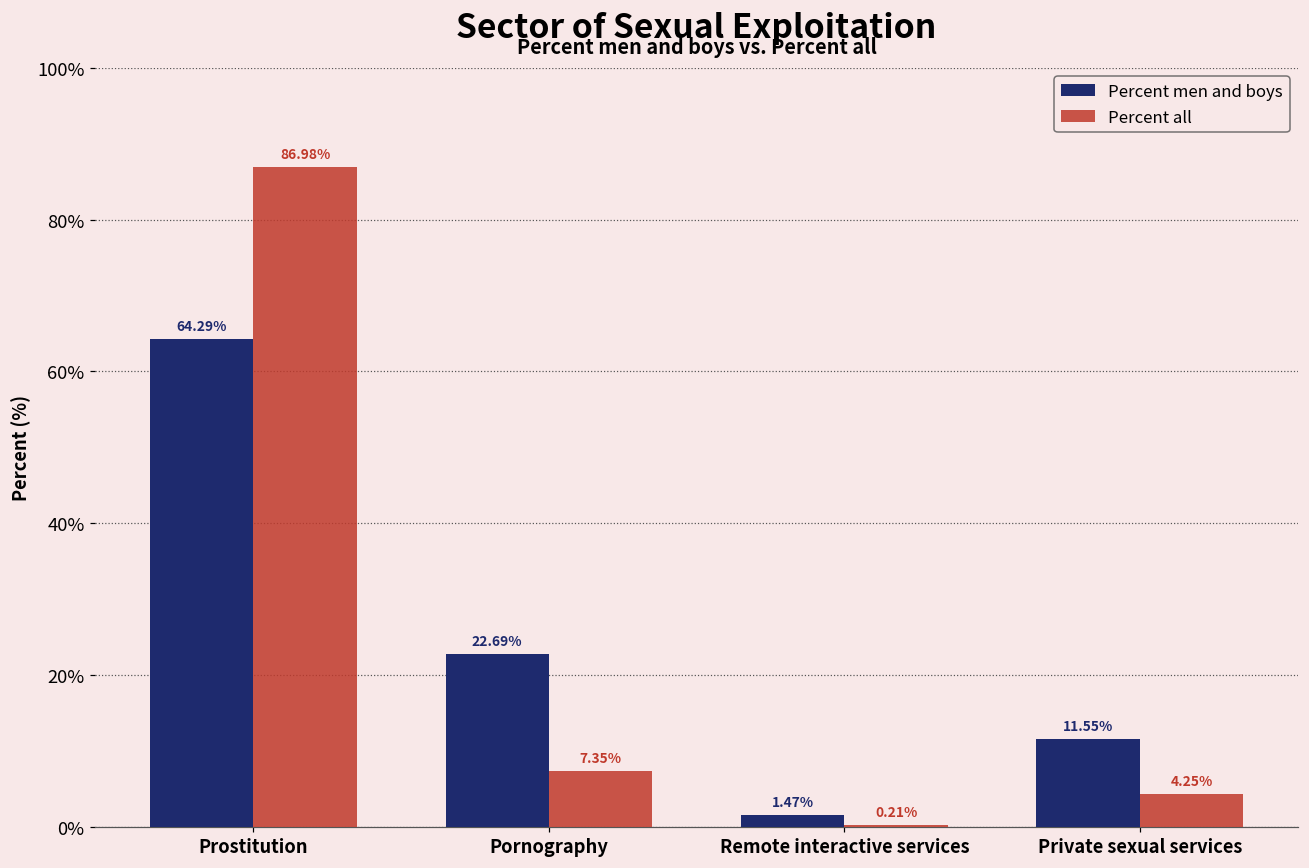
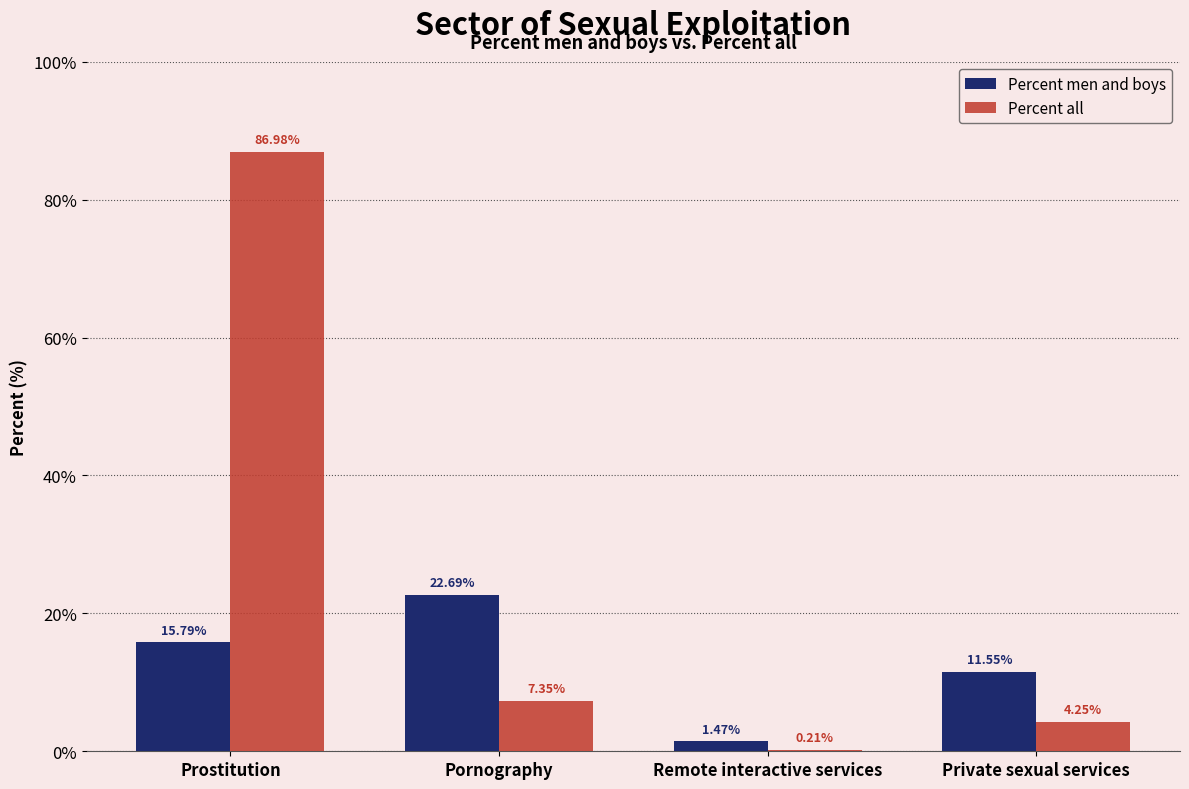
Percent men and boys, Prostitution: 64.29% -> 15.79%
